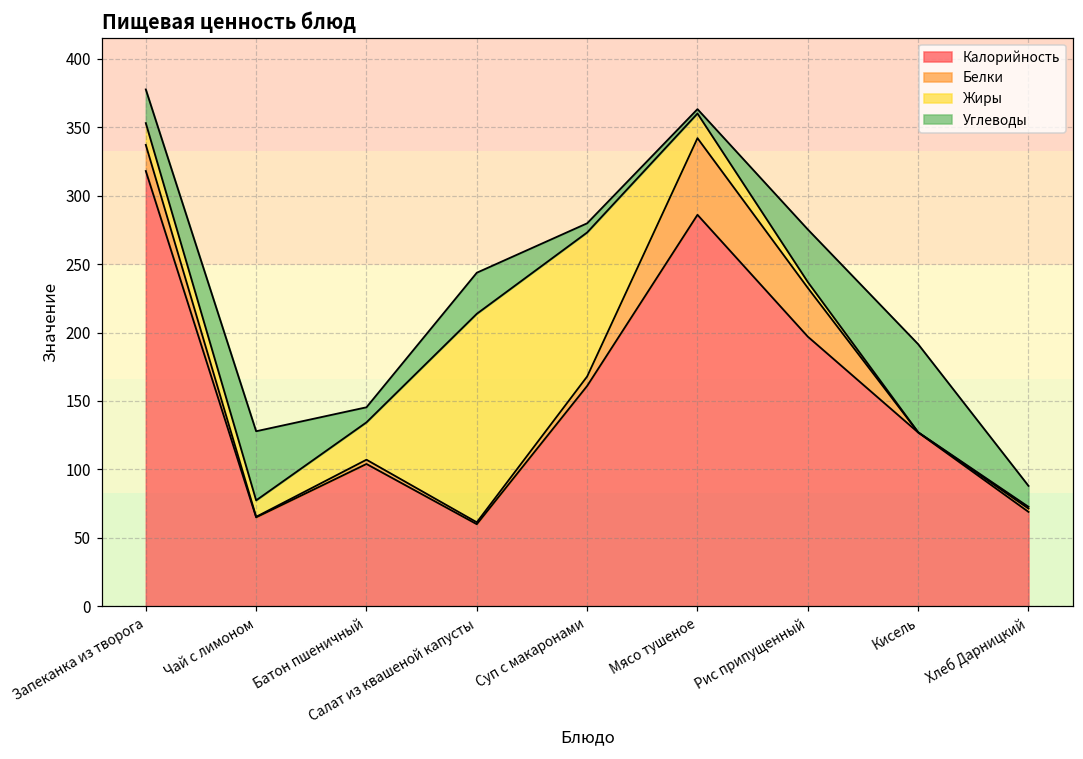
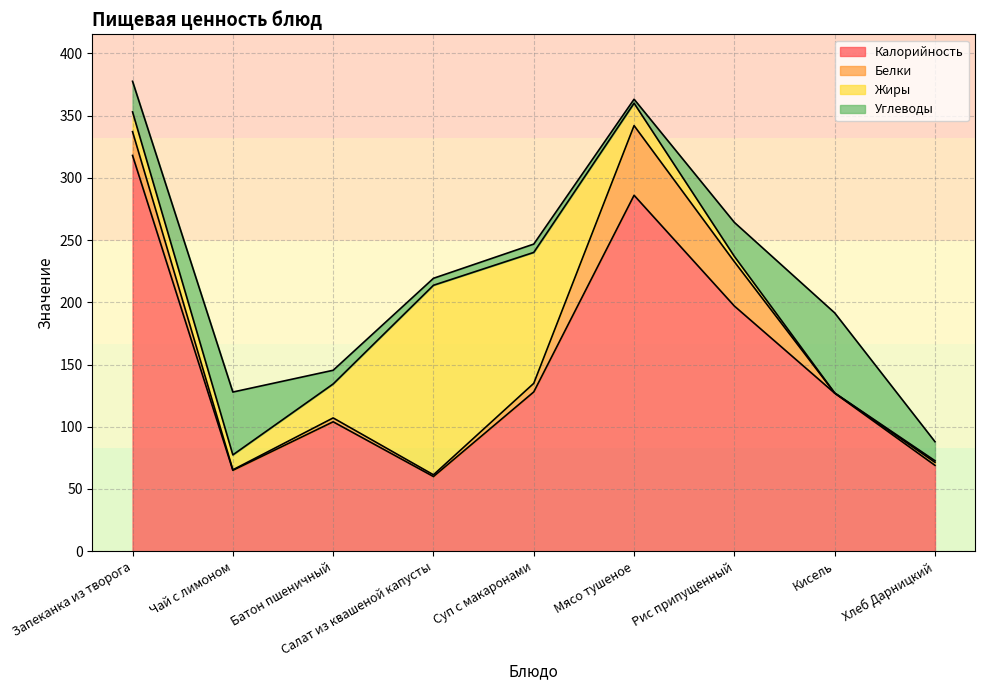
Углеводы, Салат из квашеной капусты: 30 -> 6
Калорийность, Суп с макаронами: 161 -> 128
Углеводы, Рис припущенный: 38 -> 27
